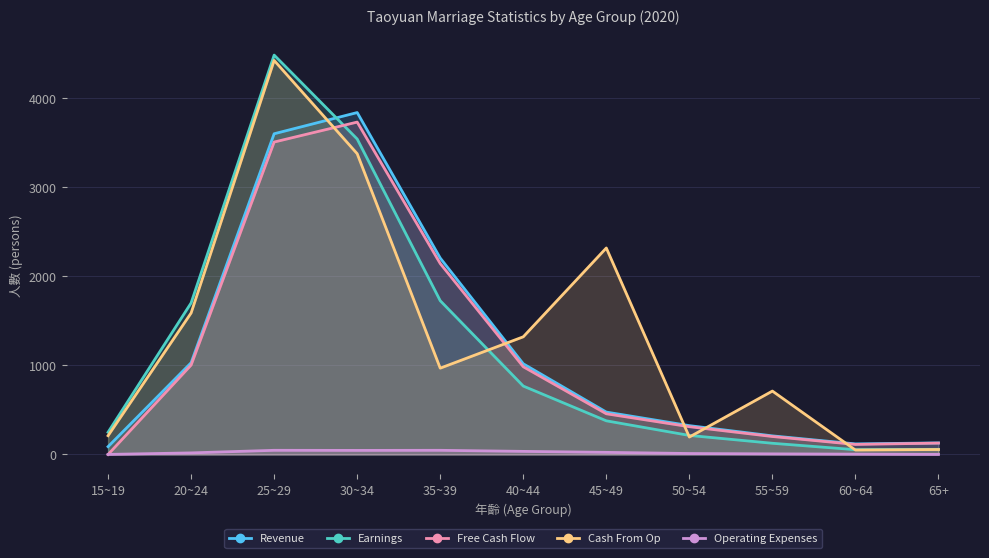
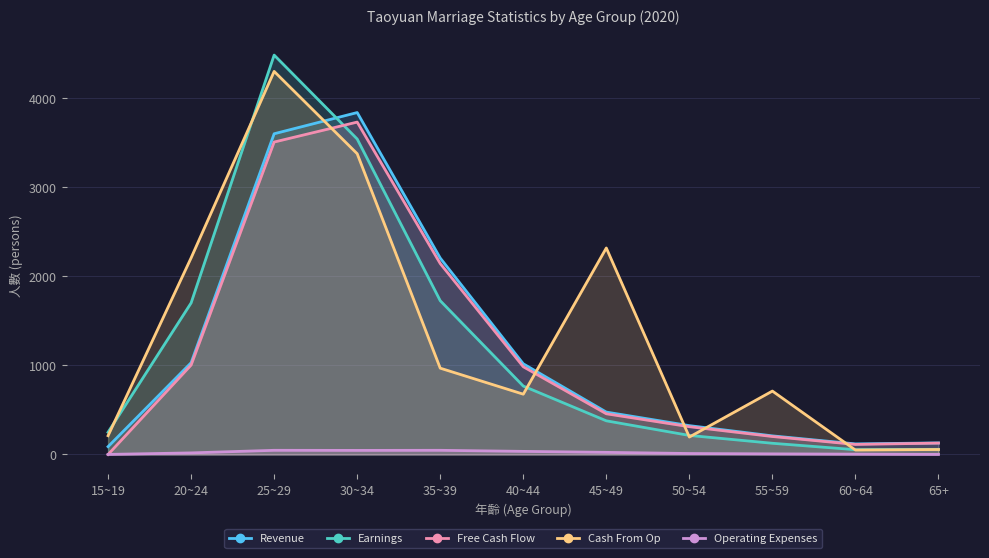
Cash From Op, 20~24: 1600 -> 2200
Cash From Op, 25~29: 4400 -> 4300
Cash From Op, 40~44: 1300 -> 700
